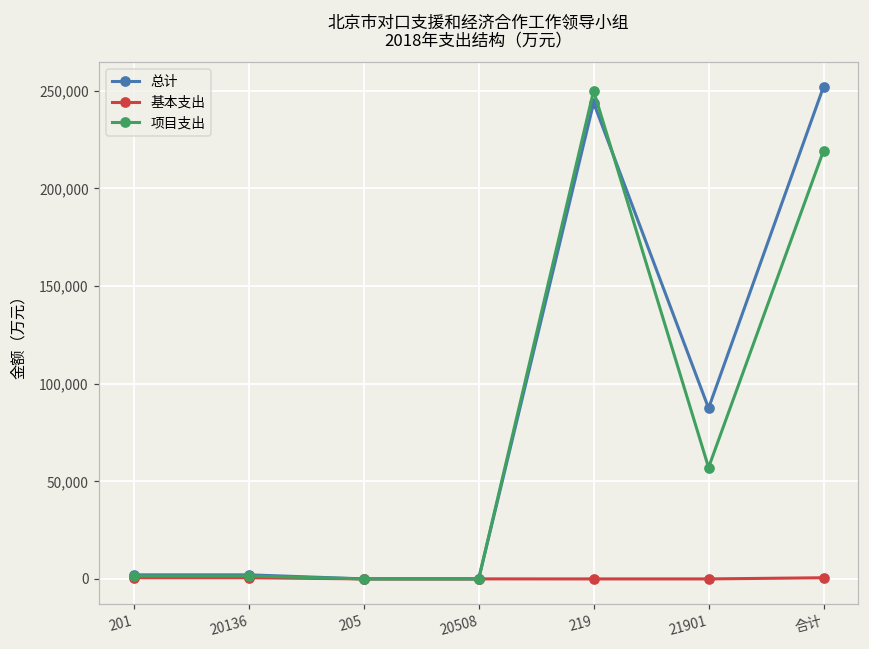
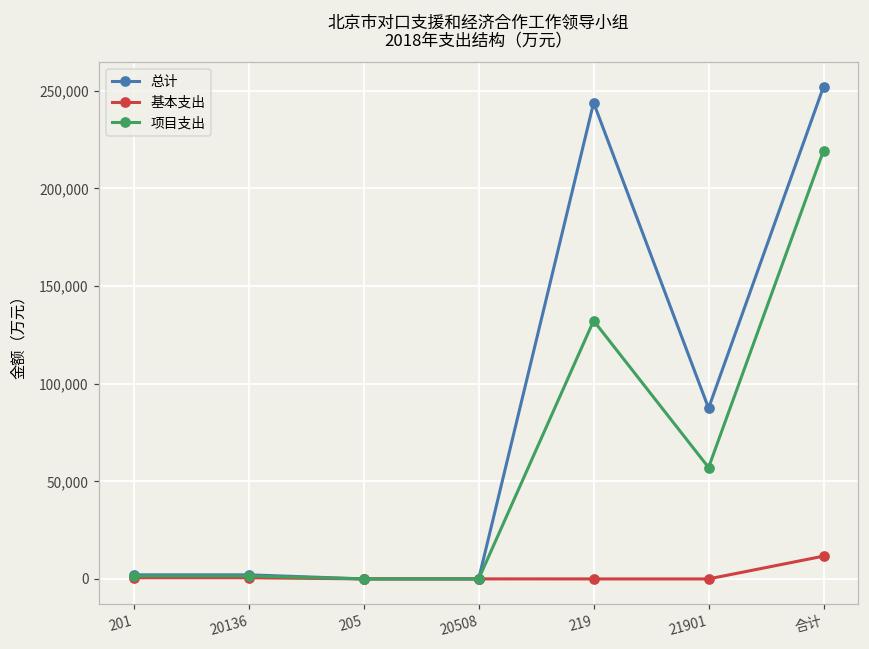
项目支出, 219: 250,000 -> 132,000
基本支出, 合计: 1,000 -> 12,000
